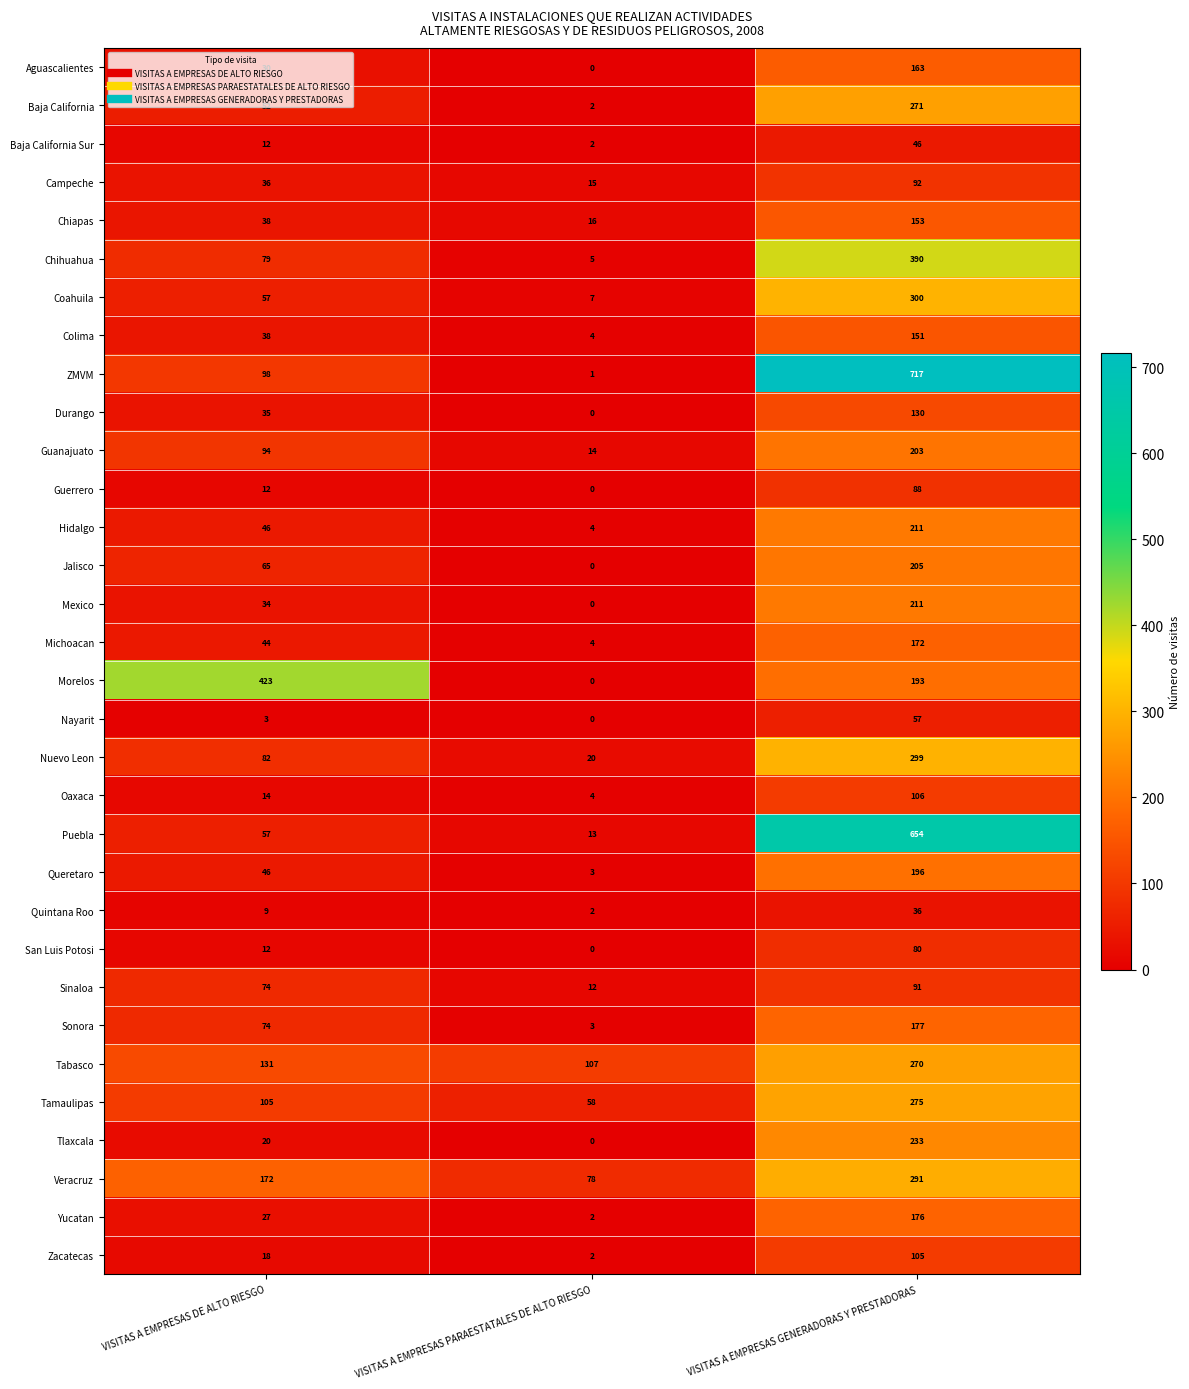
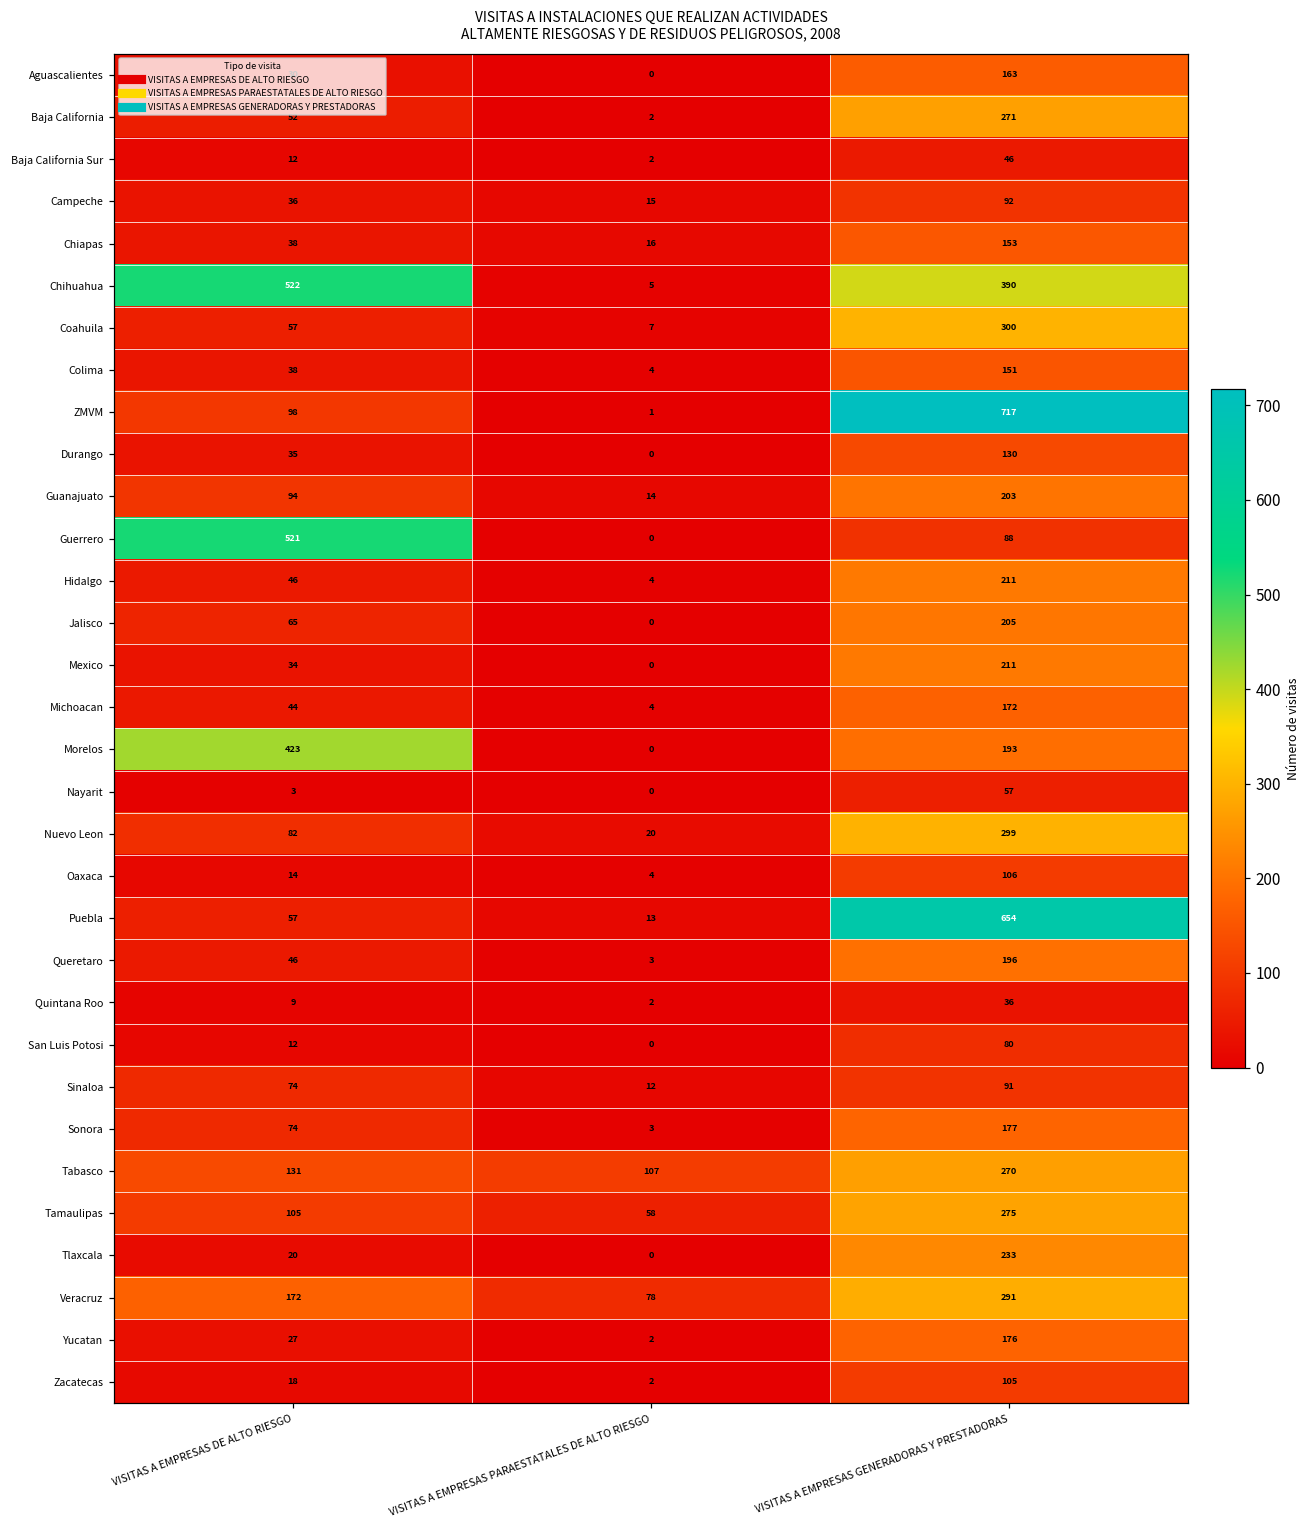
Chihuahua, VISITAS A EMPRESAS DE ALTO RIESGO: 79 -> 522
Guerrero, VISITAS A EMPRESAS DE ALTO RIESGO: 12 -> 521
